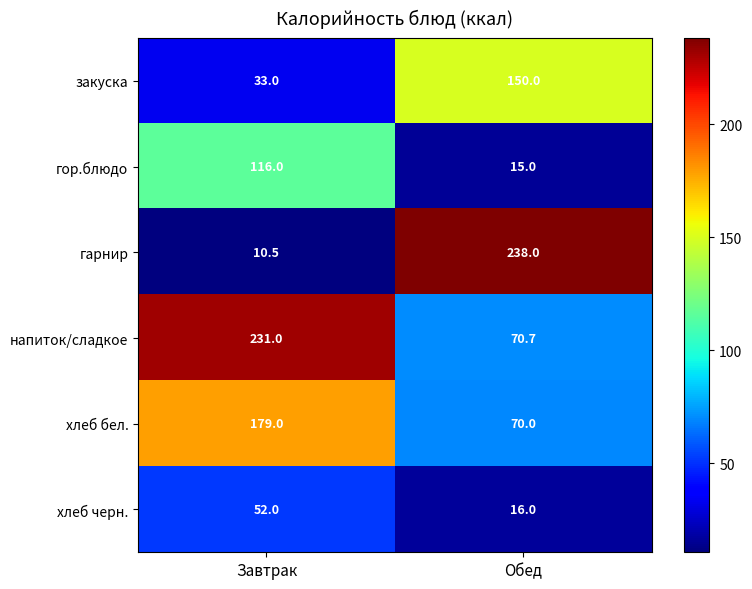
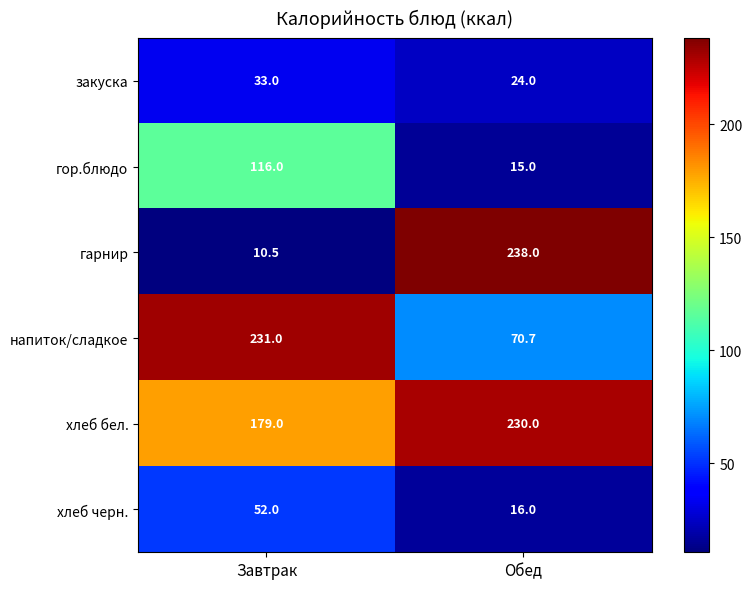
закуска, Обед: 150.0 -> 24.0
хлеб бел., Обед: 70.0 -> 230.0
